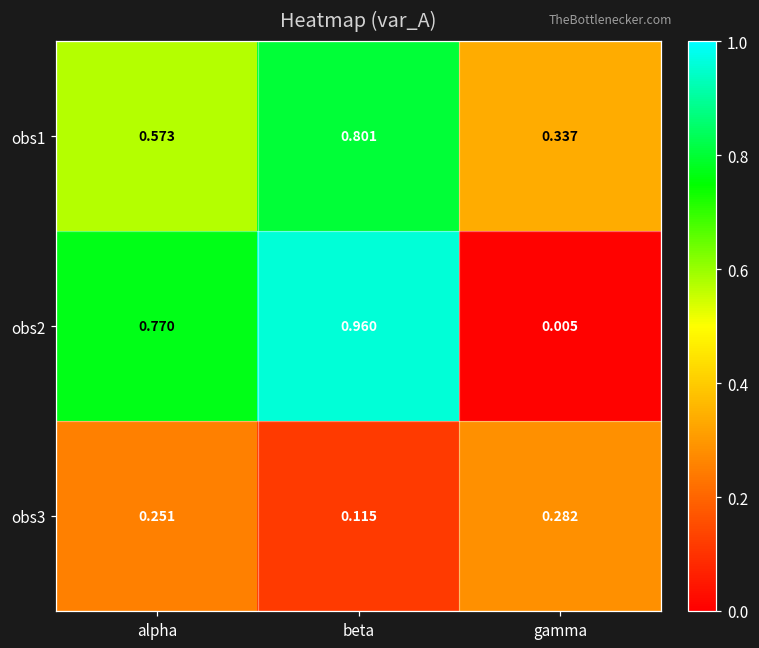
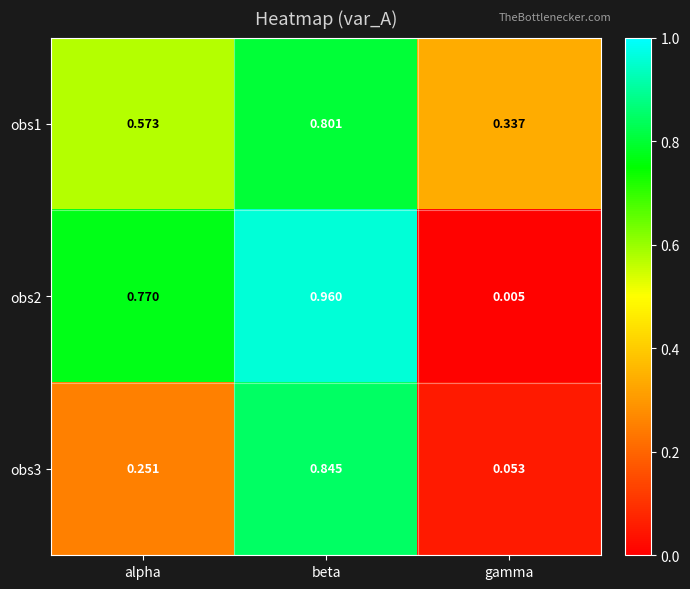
obs3, beta: 0.115 -> 0.845
obs3, gamma: 0.282 -> 0.053
